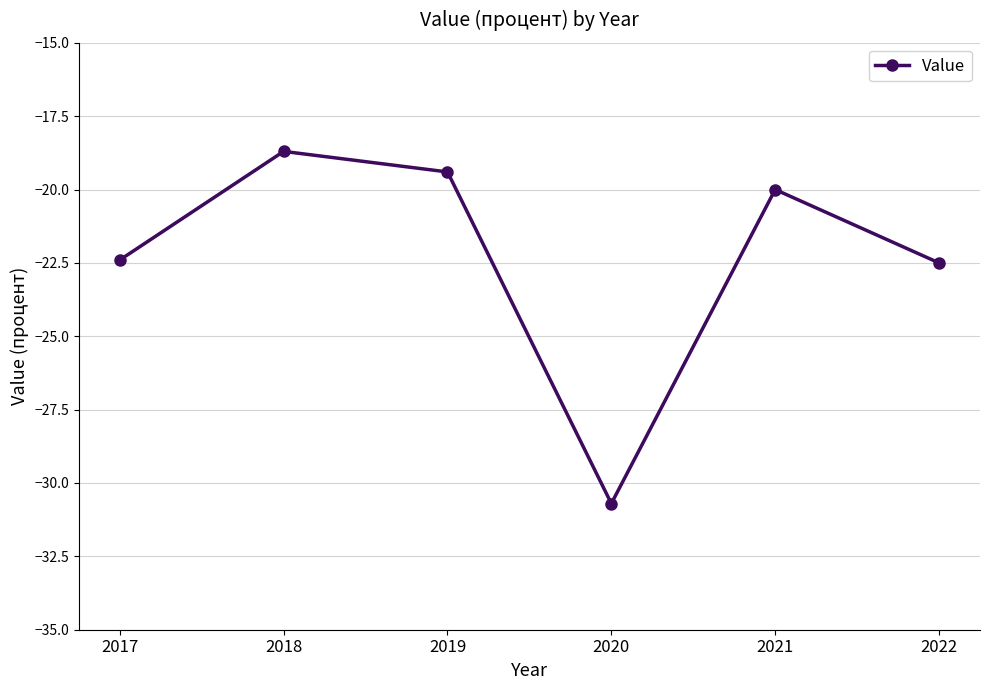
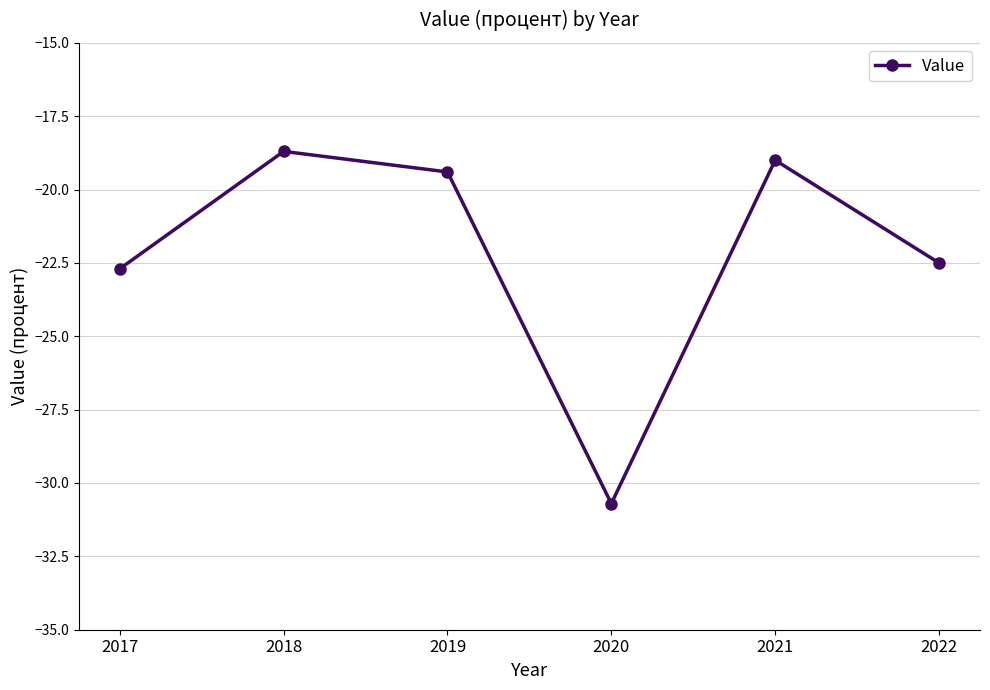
2017: -22.4 -> -22.7
2021: -20 -> -19
